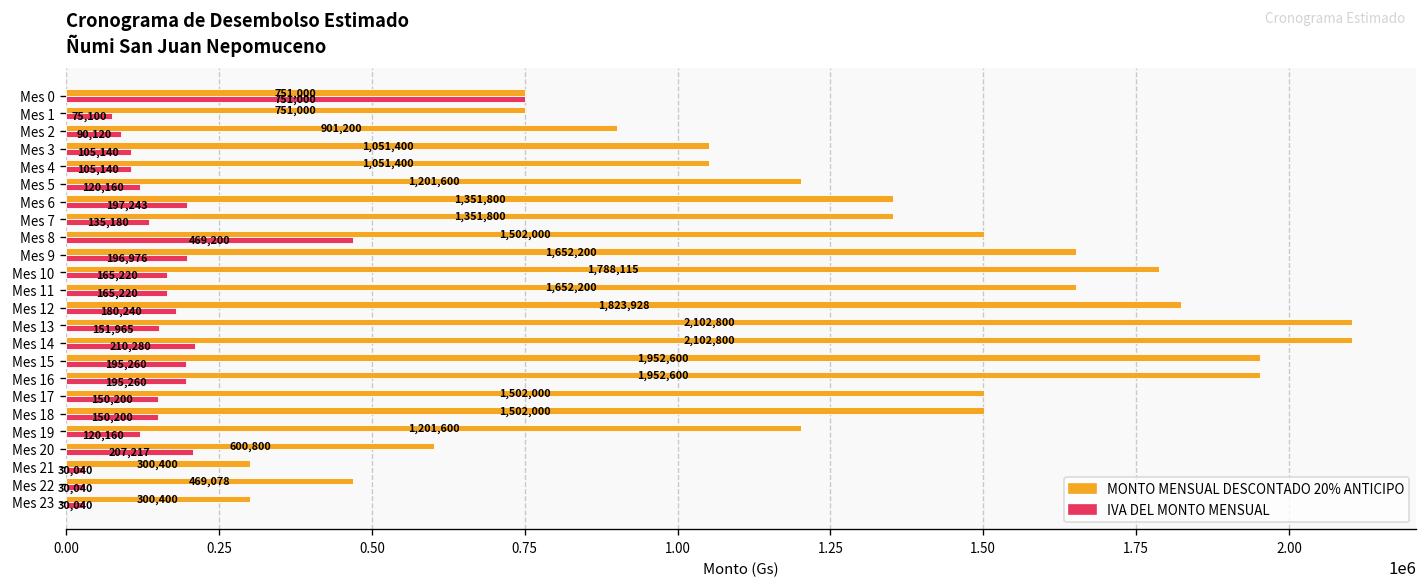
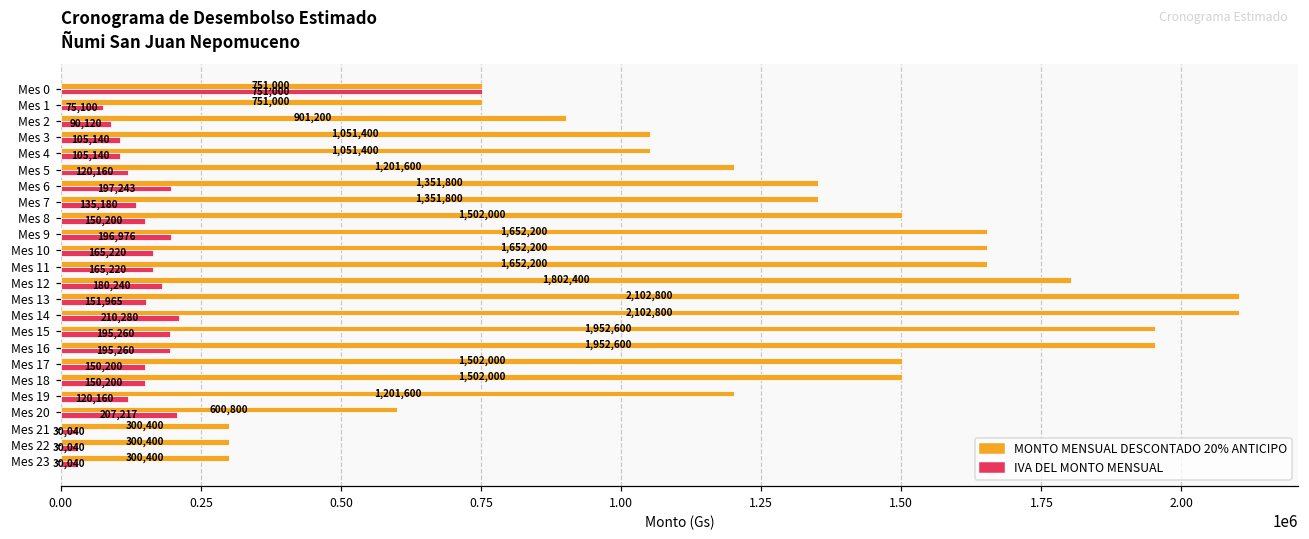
IVA DEL MONTO MENSUAL, Mes 8: 469,200 -> 150,200
MONTO MENSUAL DESCONTADO 20% ANTICIPO, Mes 10: 1,788,115 -> 1,652,200
MONTO MENSUAL DESCONTADO 20% ANTICIPO, Mes 12: 1,823,928 -> 1,802,400
MONTO MENSUAL DESCONTADO 20% ANTICIPO, Mes 22: 469,078 -> 300,400
